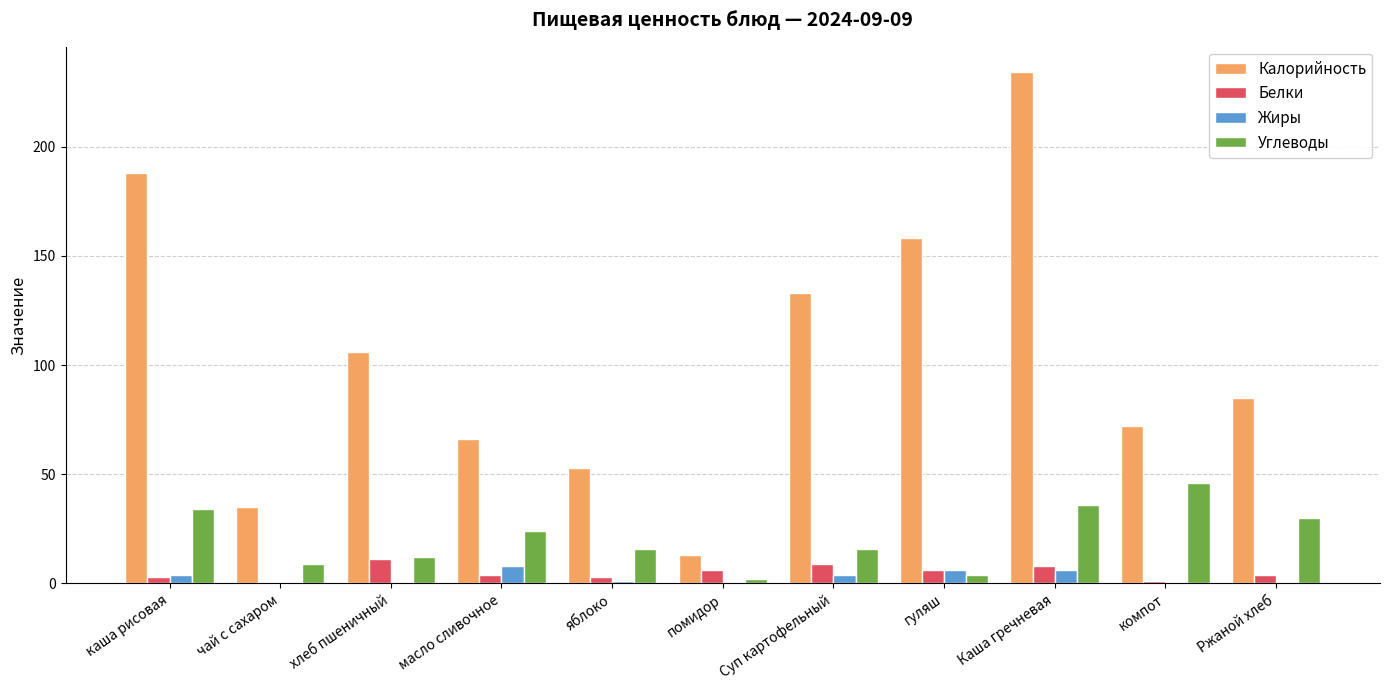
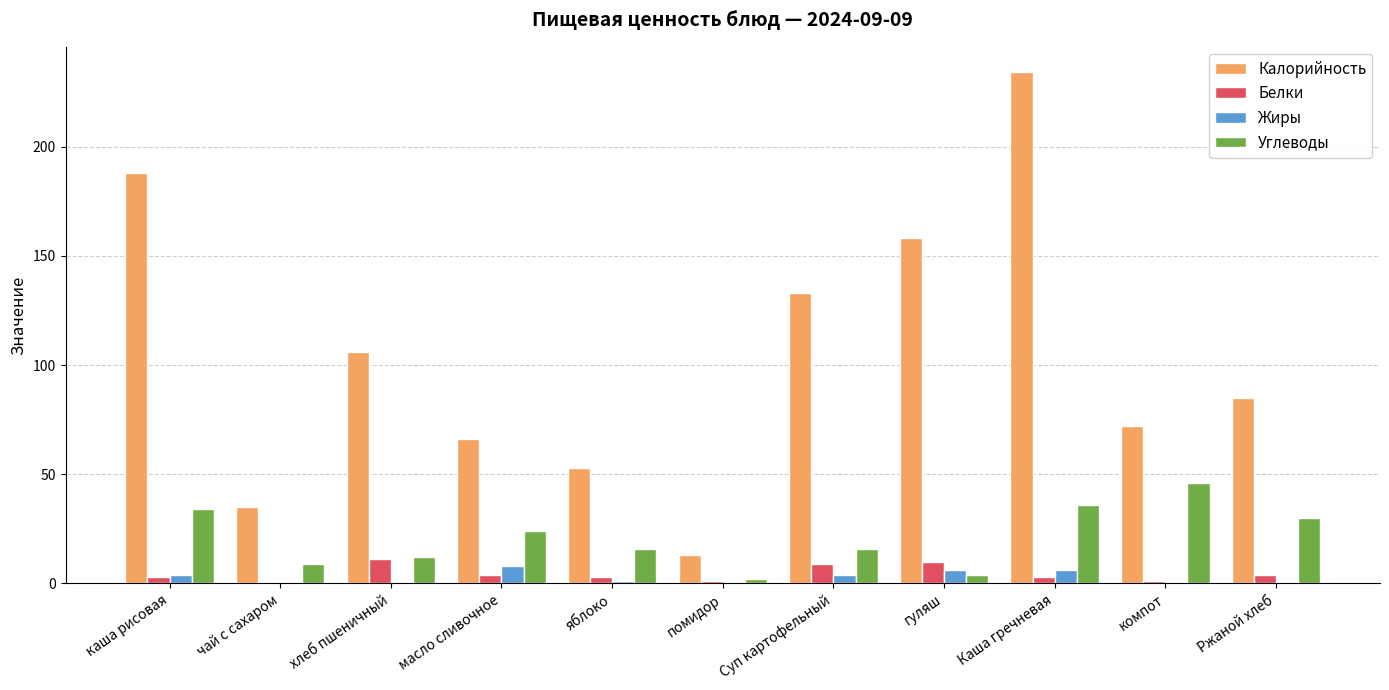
Белки, помидор: 6 -> 1
Белки, гуляш: 6 -> 10
Белки, Каша гречневая: 8 -> 3
